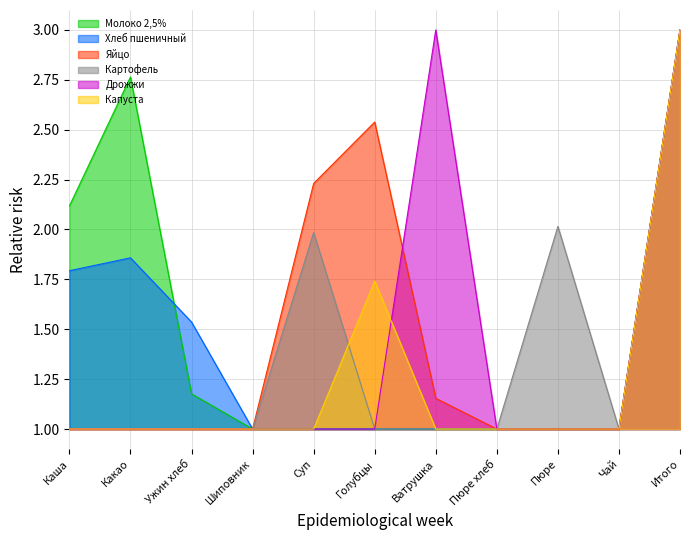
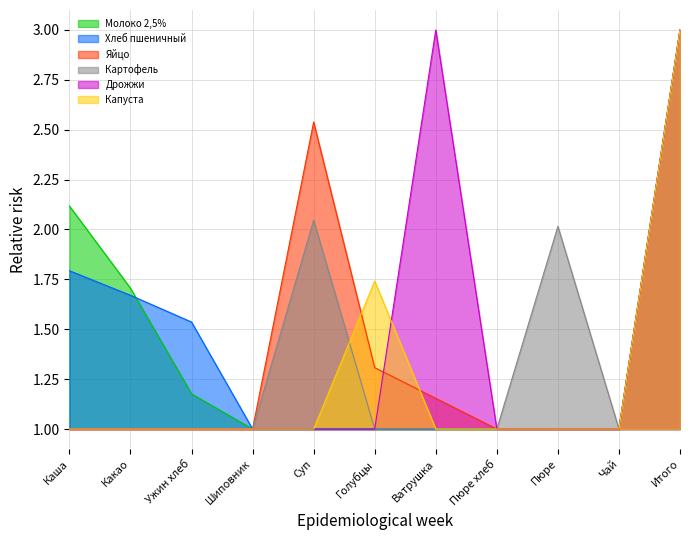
Молоко 2,5%, Какао: 2.76 -> 1.71
Хлеб пшеничный, Какао: 1.86 -> 1.67
Яйцо, Суп: 2.23 -> 2.54
Картофель, Суп: 1.98 -> 2.05
Яйцо, Голубцы: 2.54 -> 1.31
